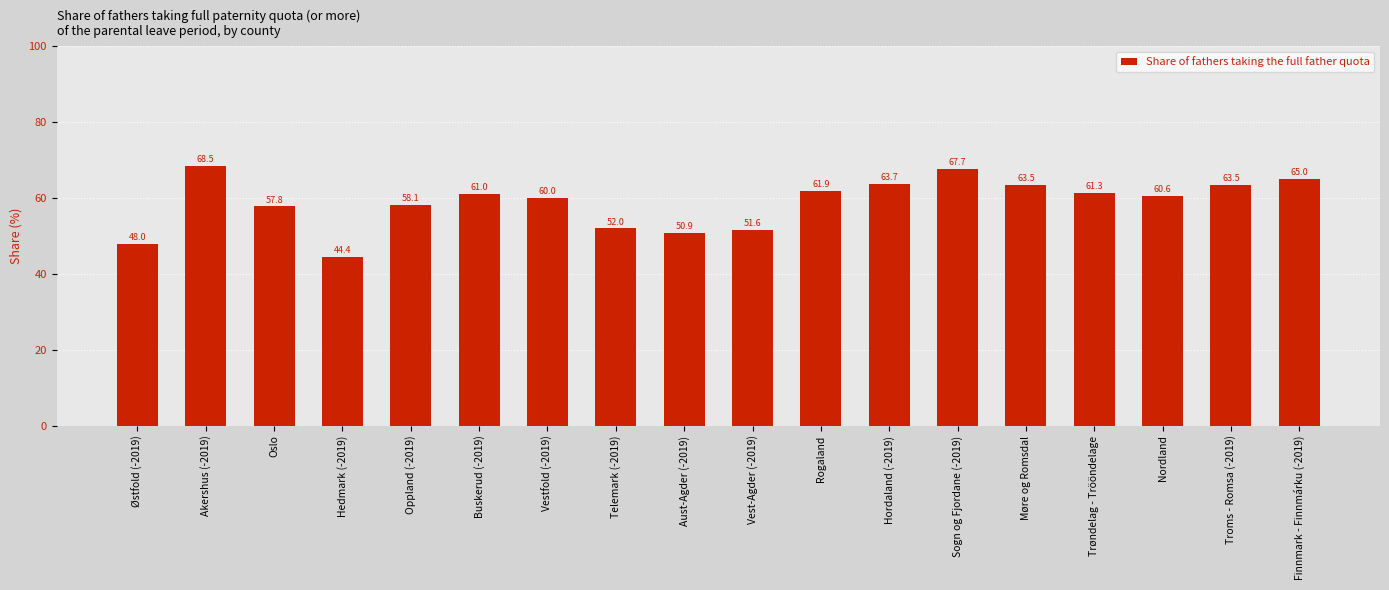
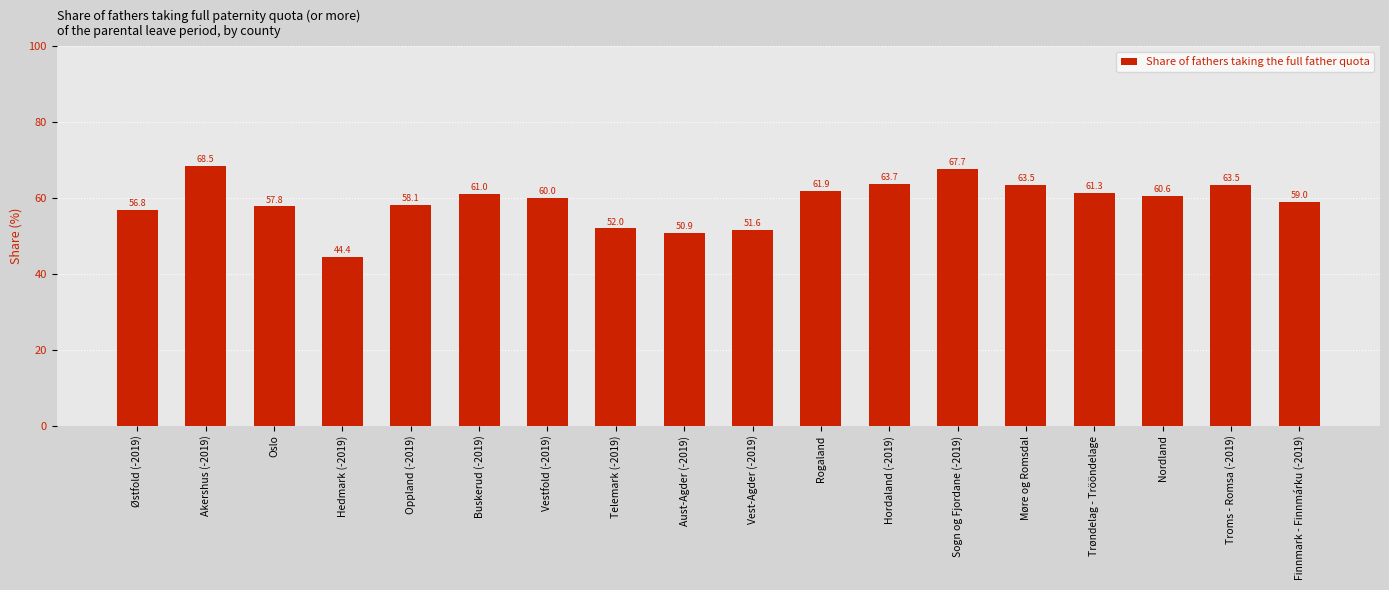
Østfold (-2019): 48.0 -> 56.8
Finnmark - Finnmárku (-2019): 65.0 -> 59.0
